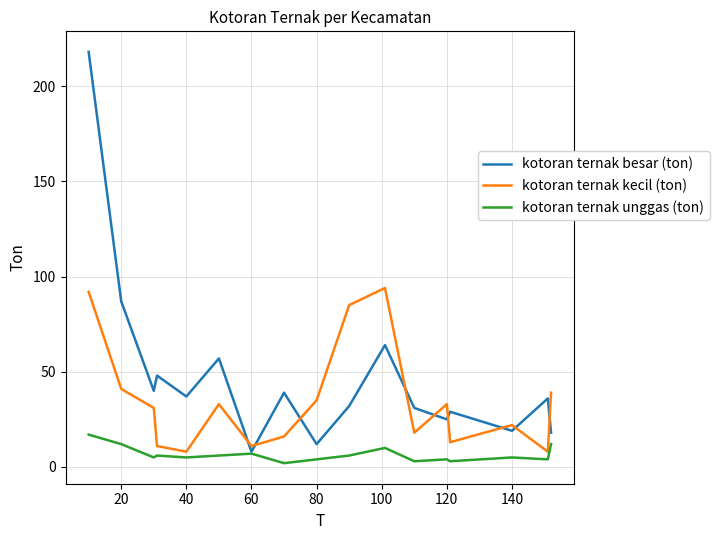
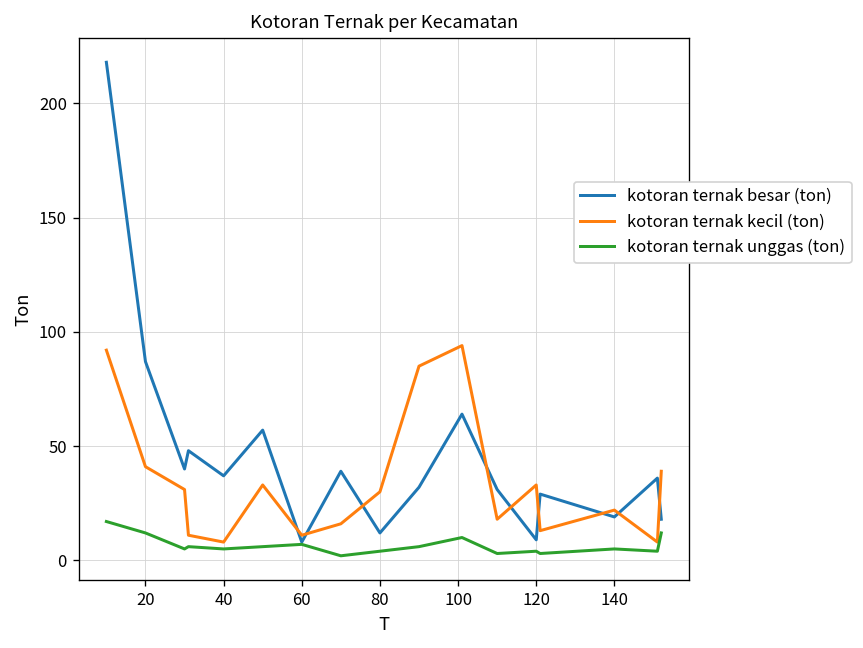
kotoran ternak kecil (ton), 80: 35 -> 30
kotoran ternak besar (ton), 120: 25 -> 9
